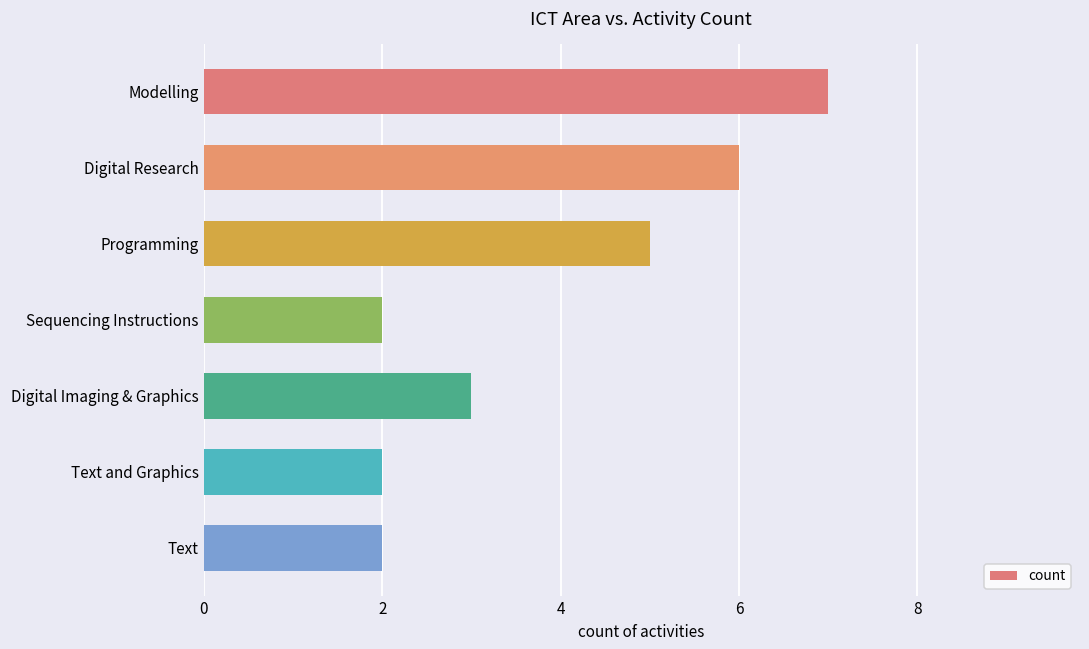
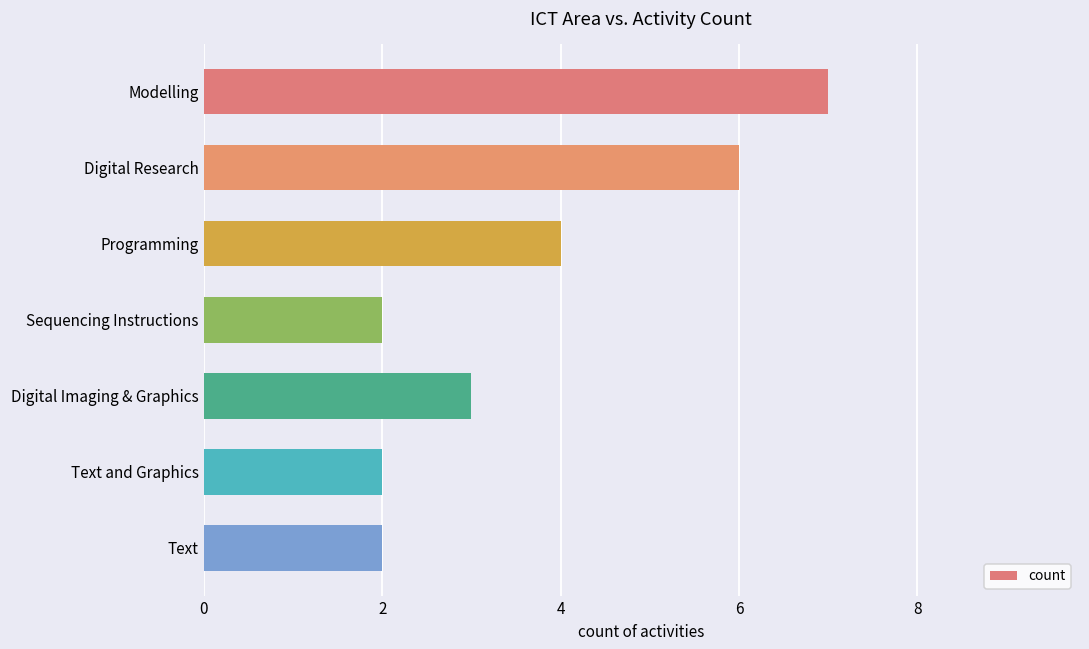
Programming: 5 -> 4
